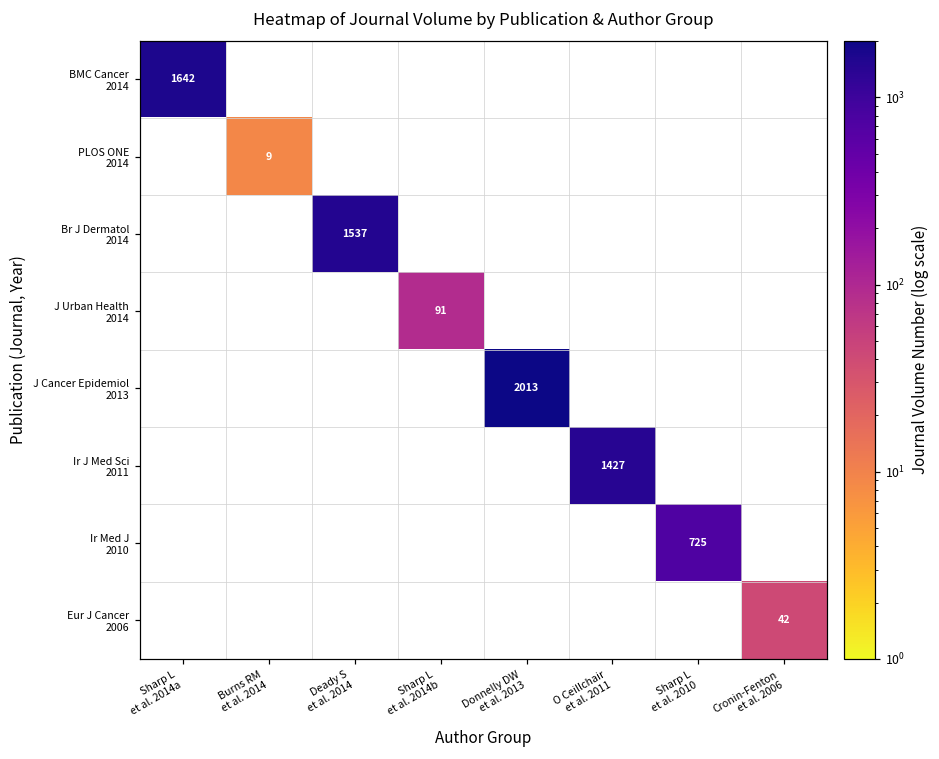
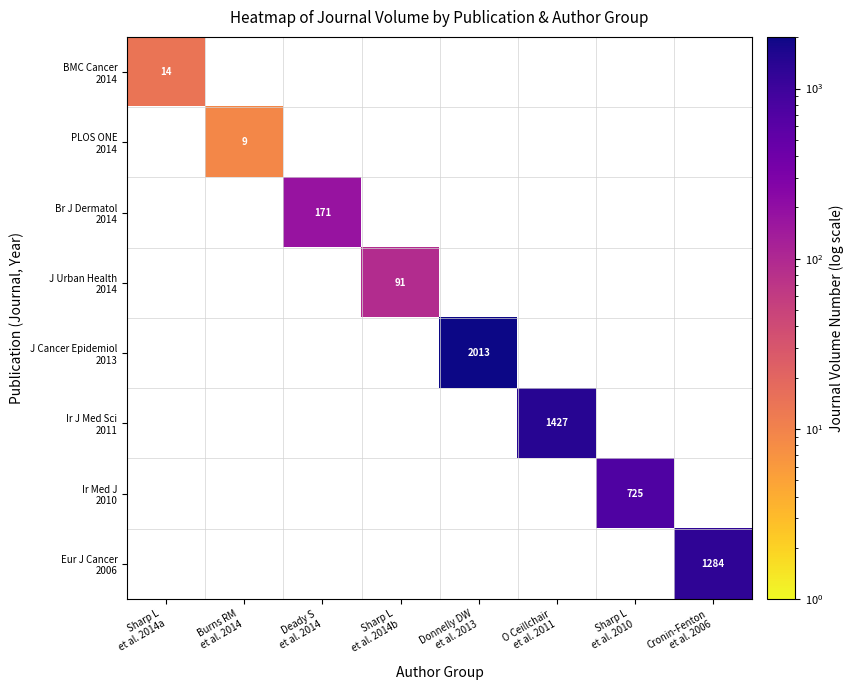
BMC Cancer 2014, Sharp L et al. 2014a: 1642 -> 14
Br J Dermatol 2014, Deady S et al. 2014: 1537 -> 171
Eur J Cancer 2006, Cronin-Fenton et al. 2006: 42 -> 1284
